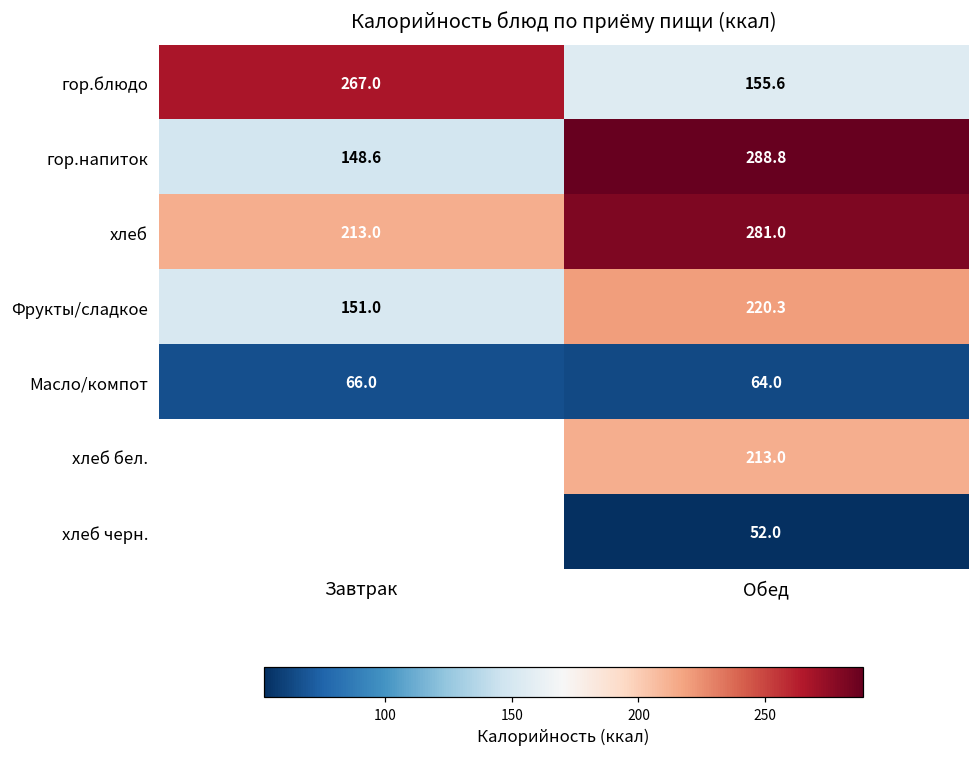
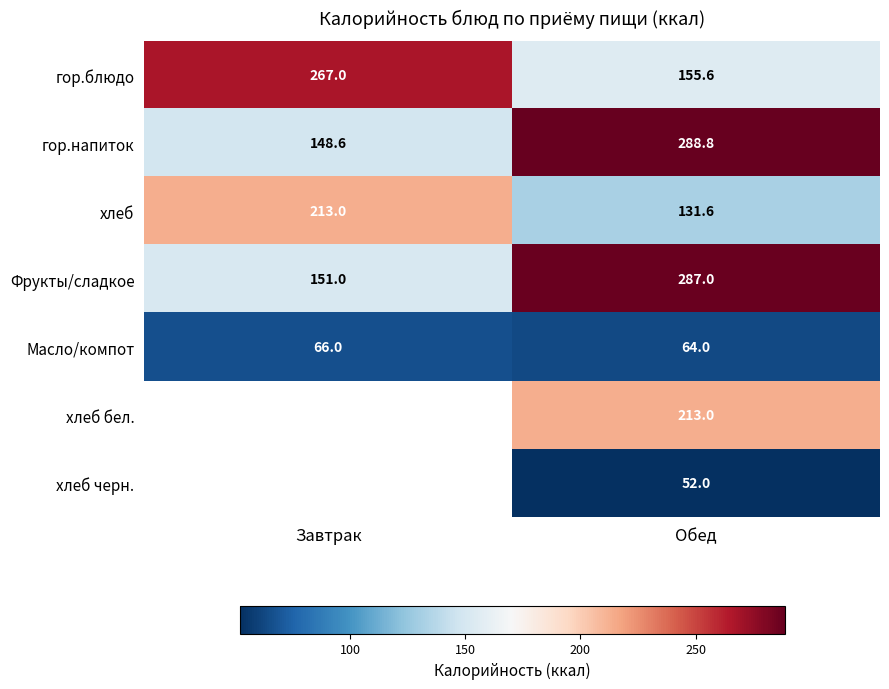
хлеб, Обед: 281.0 -> 131.6
Фрукты/сладкое, Обед: 220.3 -> 287.0
